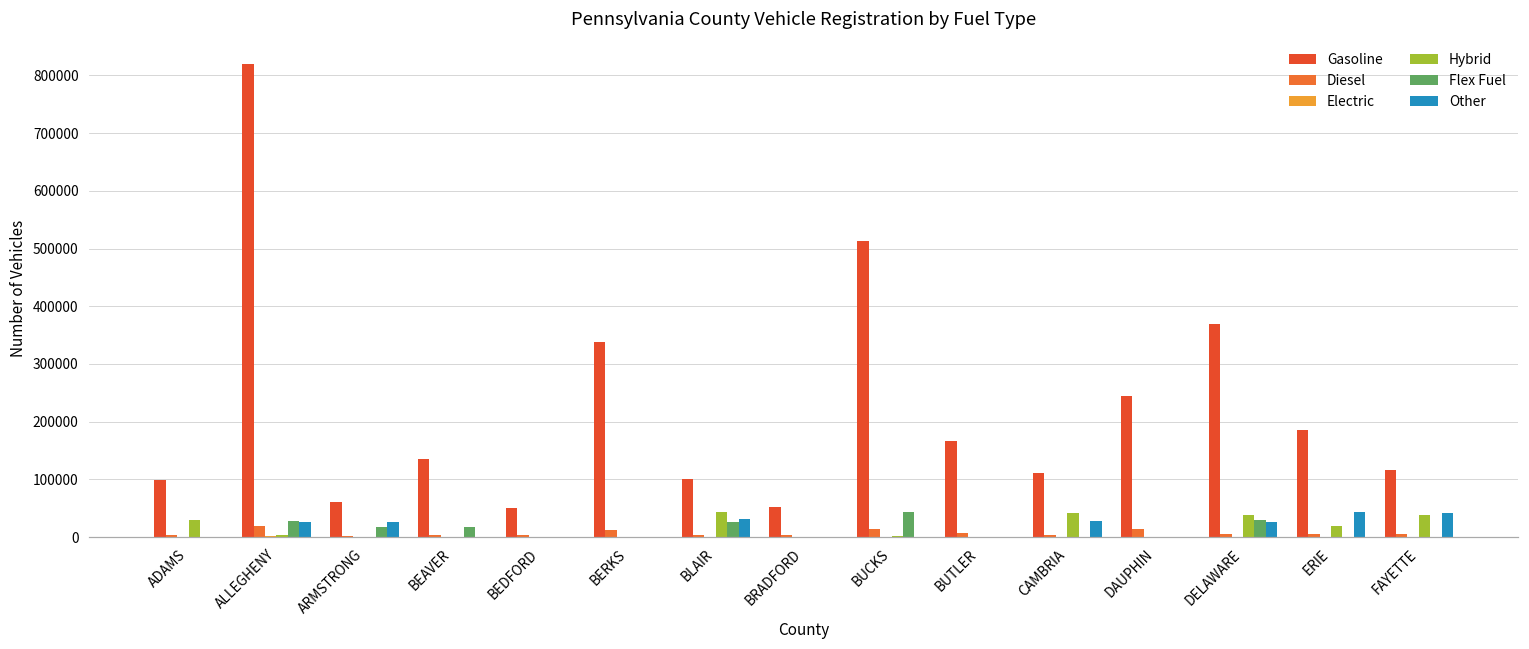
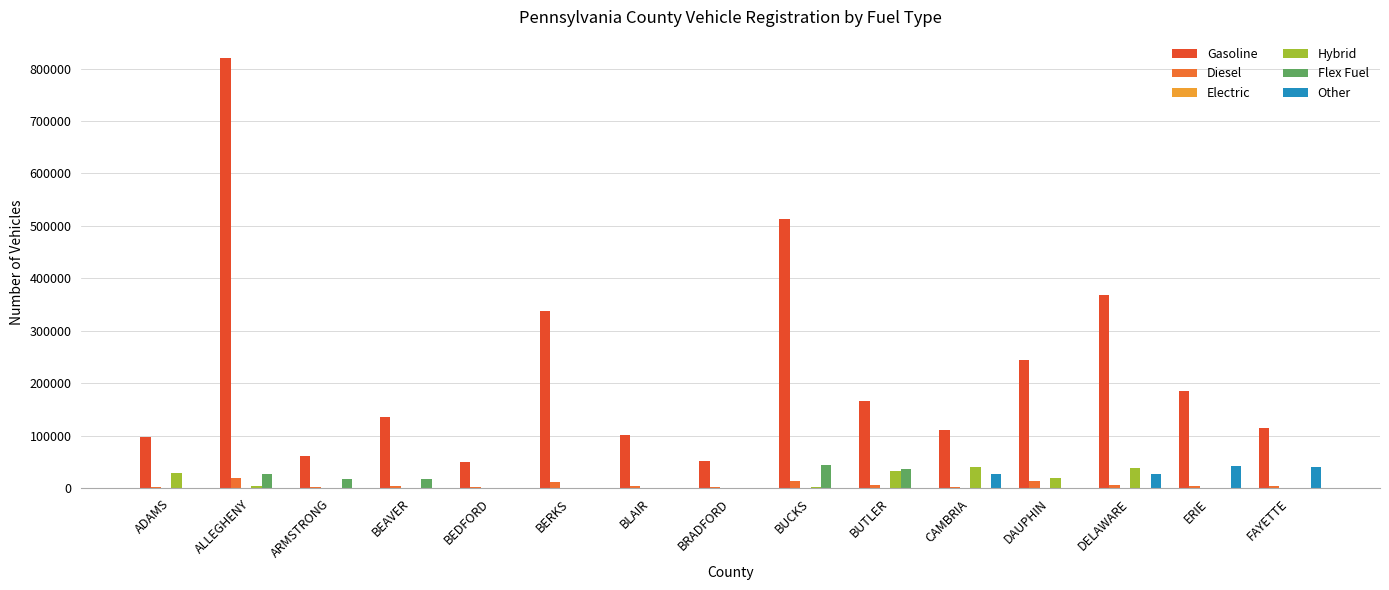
Other, ALLEGHENY: 30000 -> 0
Other, ARMSTRONG: 30000 -> 0
Hybrid, BLAIR: 40000 -> 0
Flex Fuel, BLAIR: 30000 -> 0
Other, BLAIR: 30000 -> 0
Hybrid, BUTLER: 0 -> 30000
Flex Fuel, BUTLER: 0 -> 40000
Hybrid, DAUPHIN: 0 -> 20000
Flex Fuel, DELAWARE: 30000 -> 0
Hybrid, ERIE: 20000 -> 0
Hybrid, FAYETTE: 40000 -> 0
